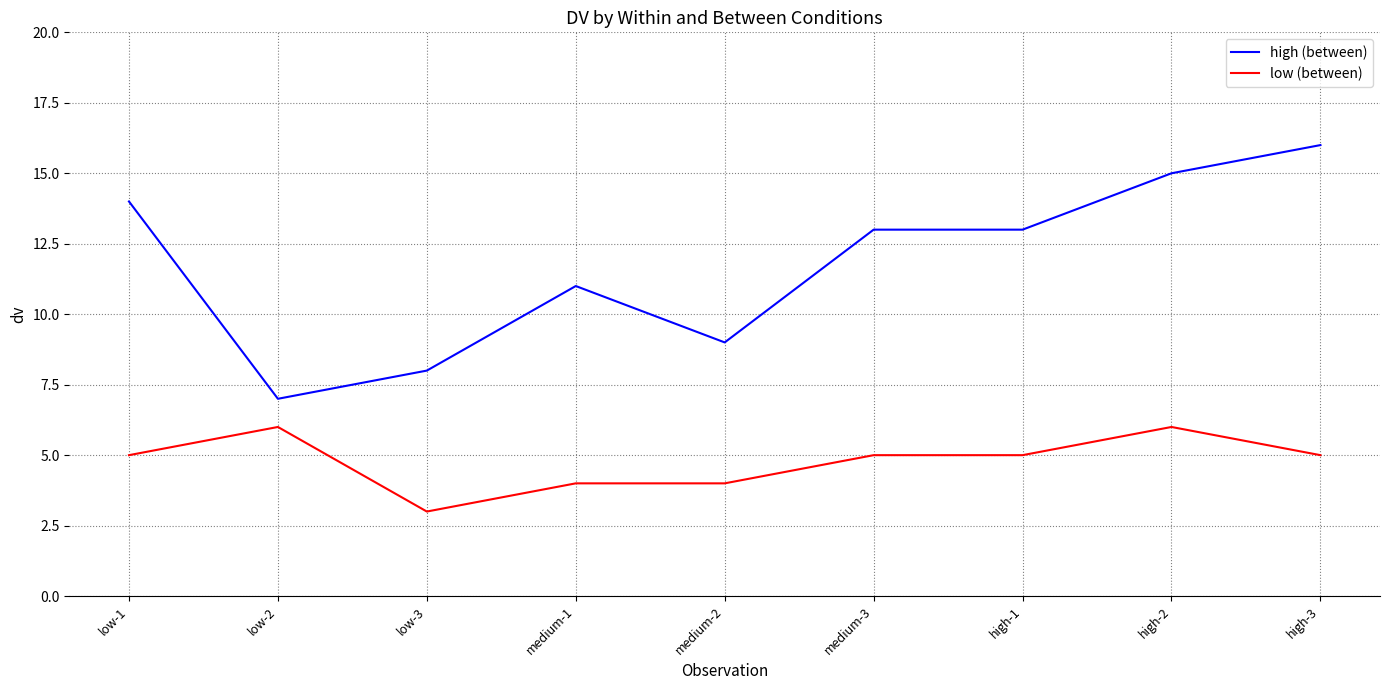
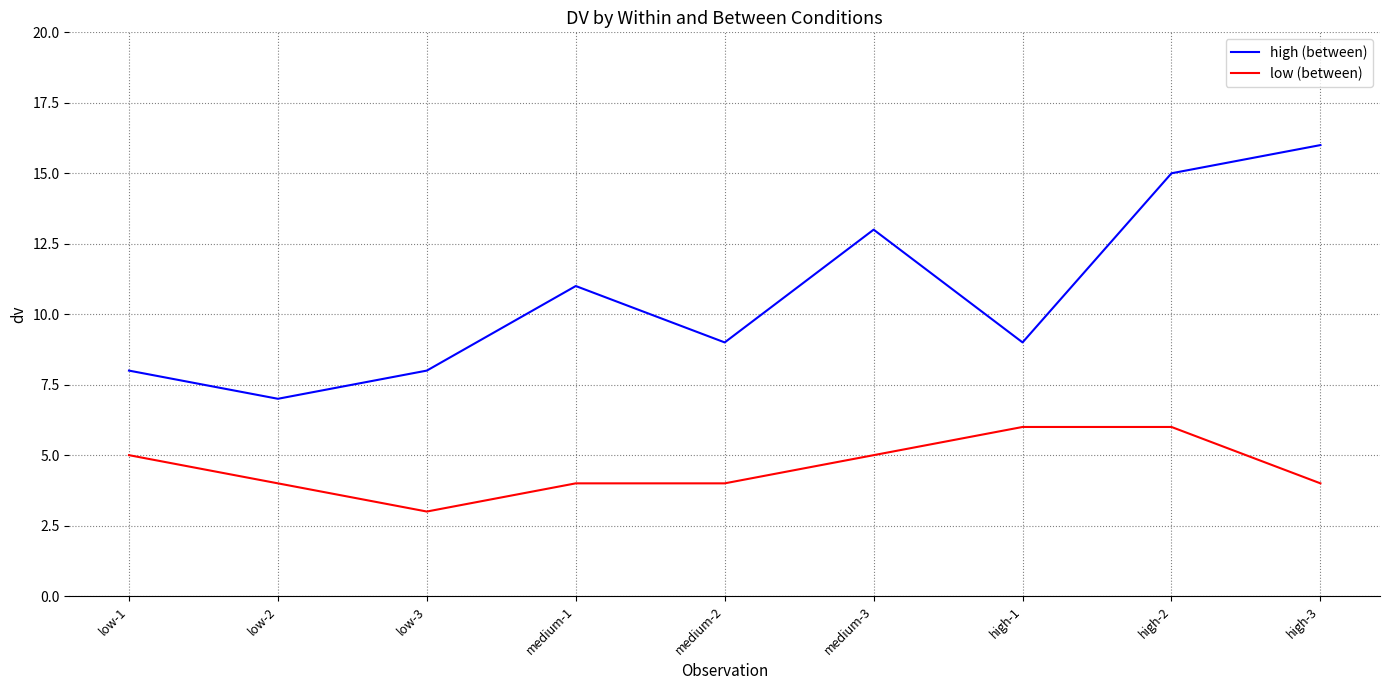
high (between), low-1: 14 -> 8
low (between), low-2: 6 -> 4
high (between), high-1: 13 -> 9
low (between), high-1: 5 -> 6
low (between), high-3: 5 -> 4
